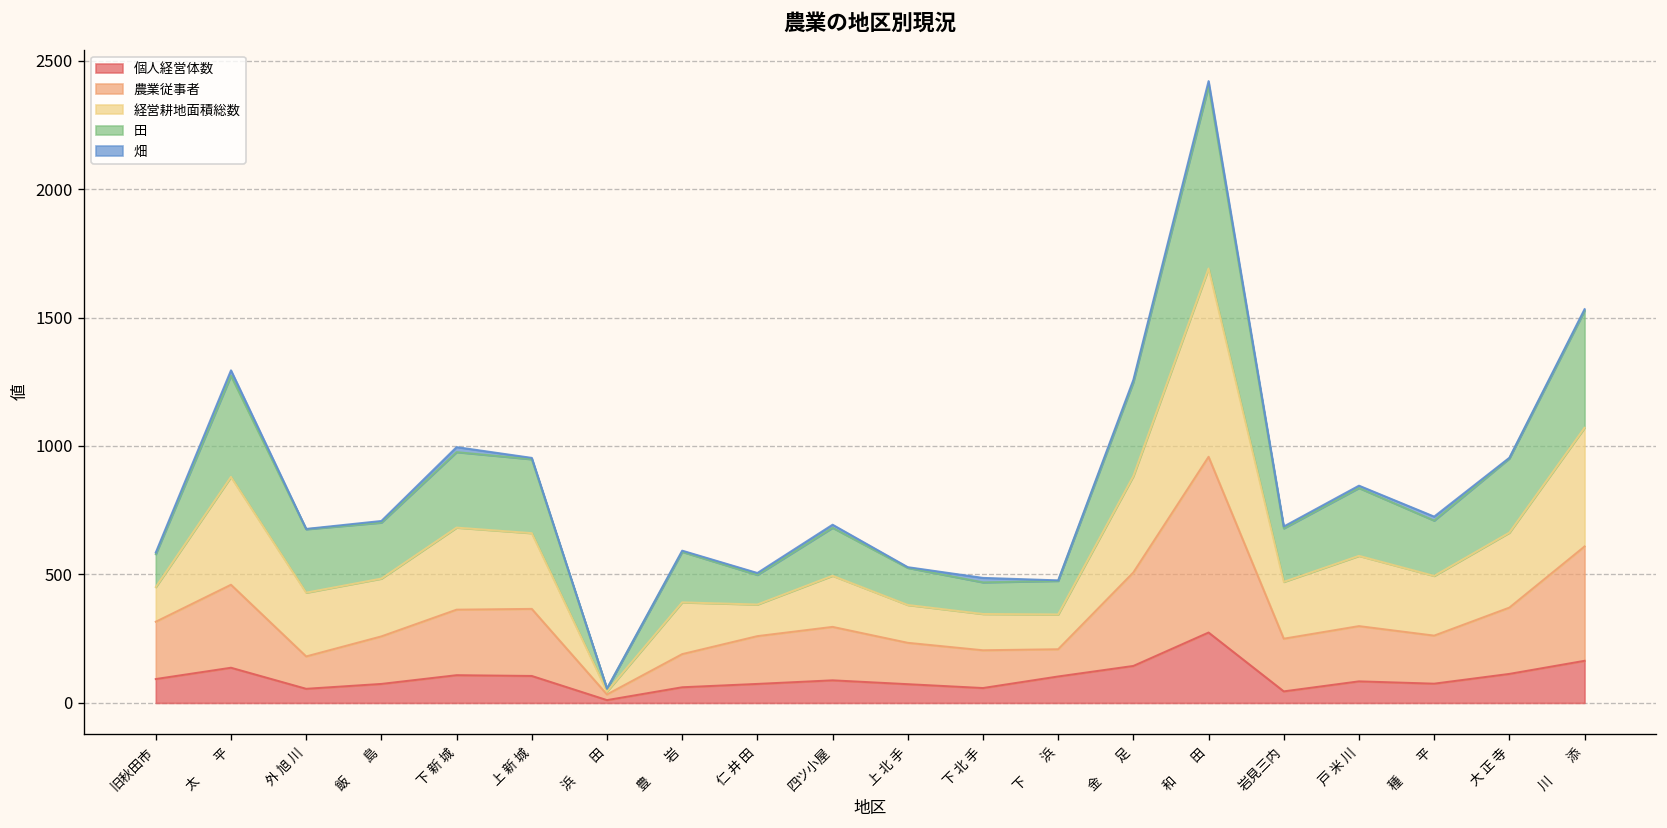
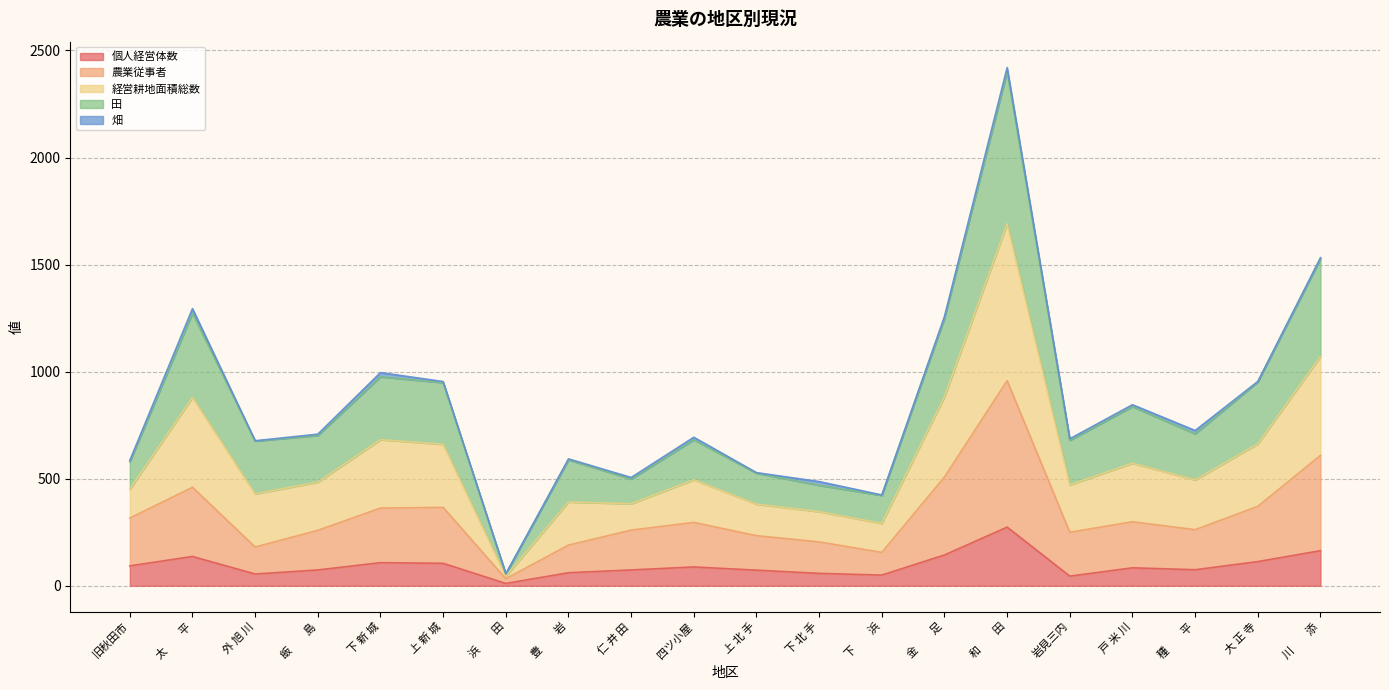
個人経営体数, 下 浜: 100 -> 50
